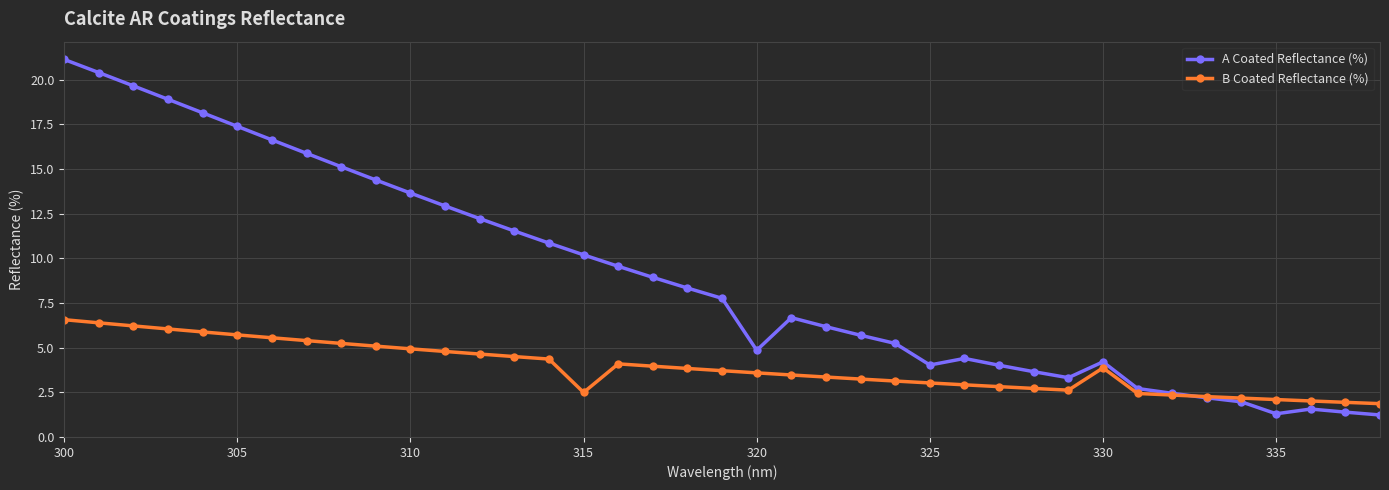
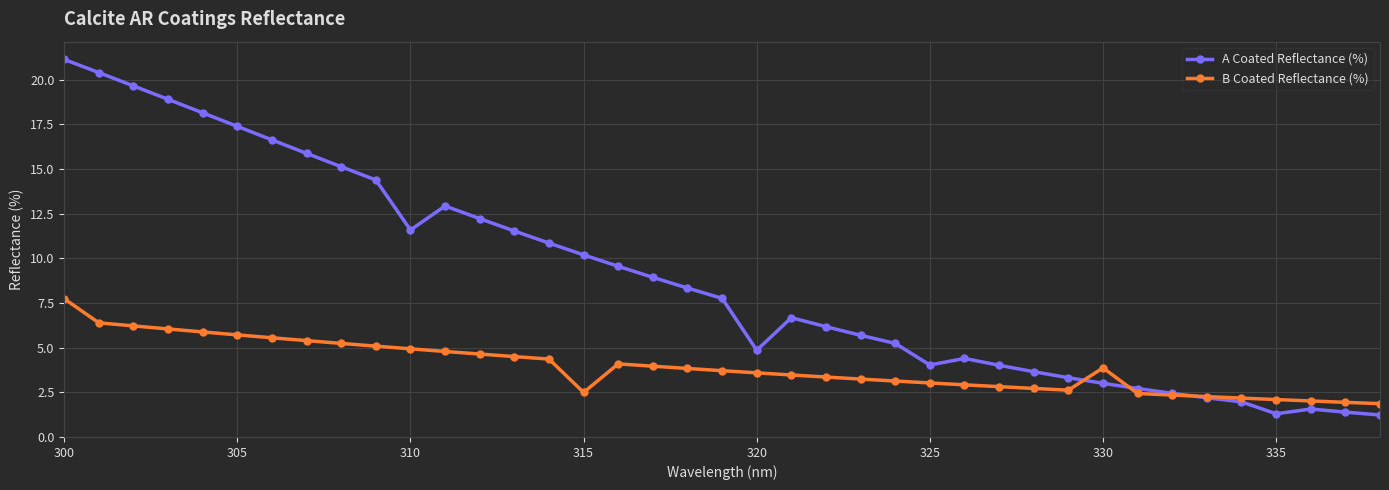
B Coated Reflectance (%), 300: 6.6 -> 7.7
A Coated Reflectance (%), 310: 13.7 -> 11.6
A Coated Reflectance (%), 330: 4.2 -> 3.0
